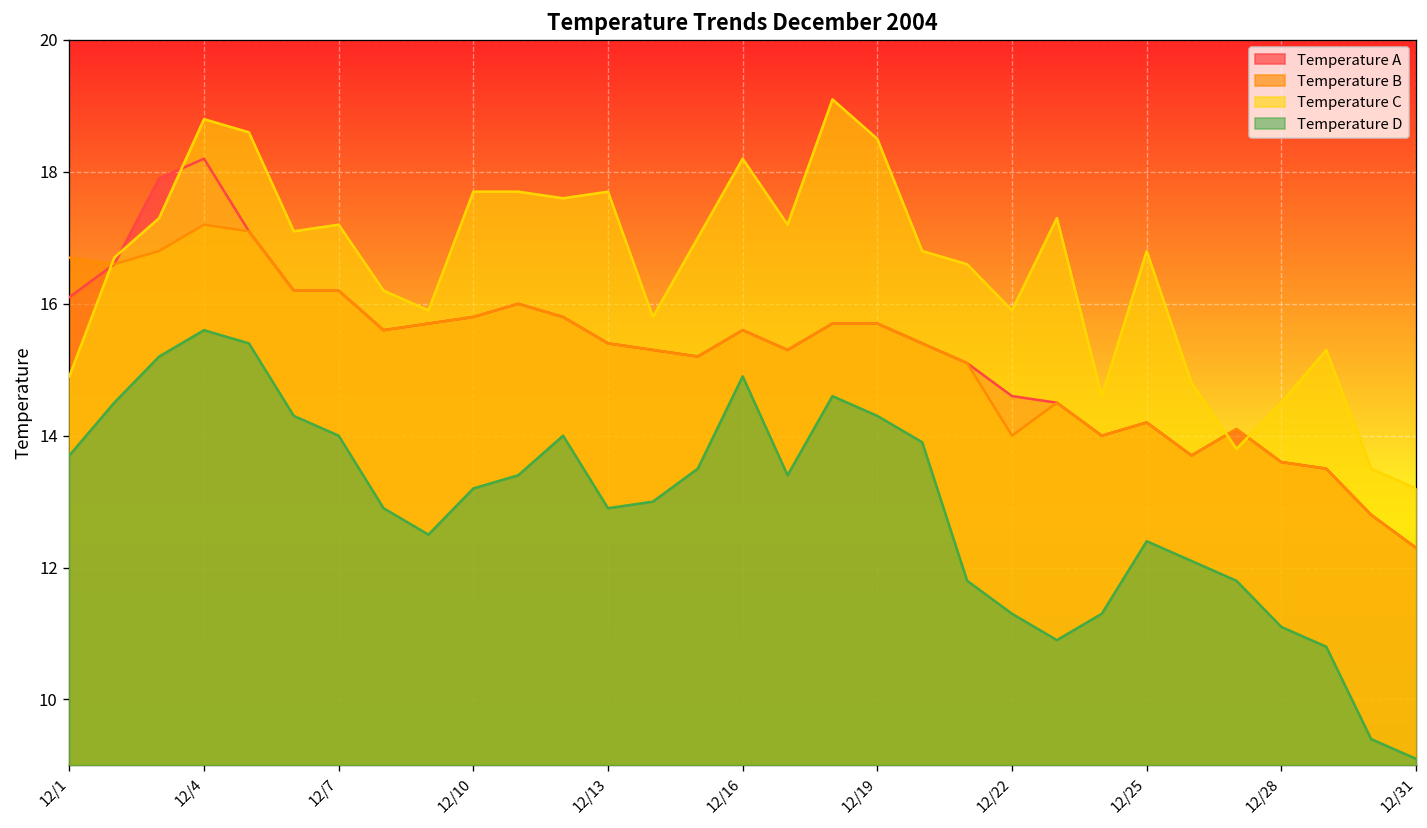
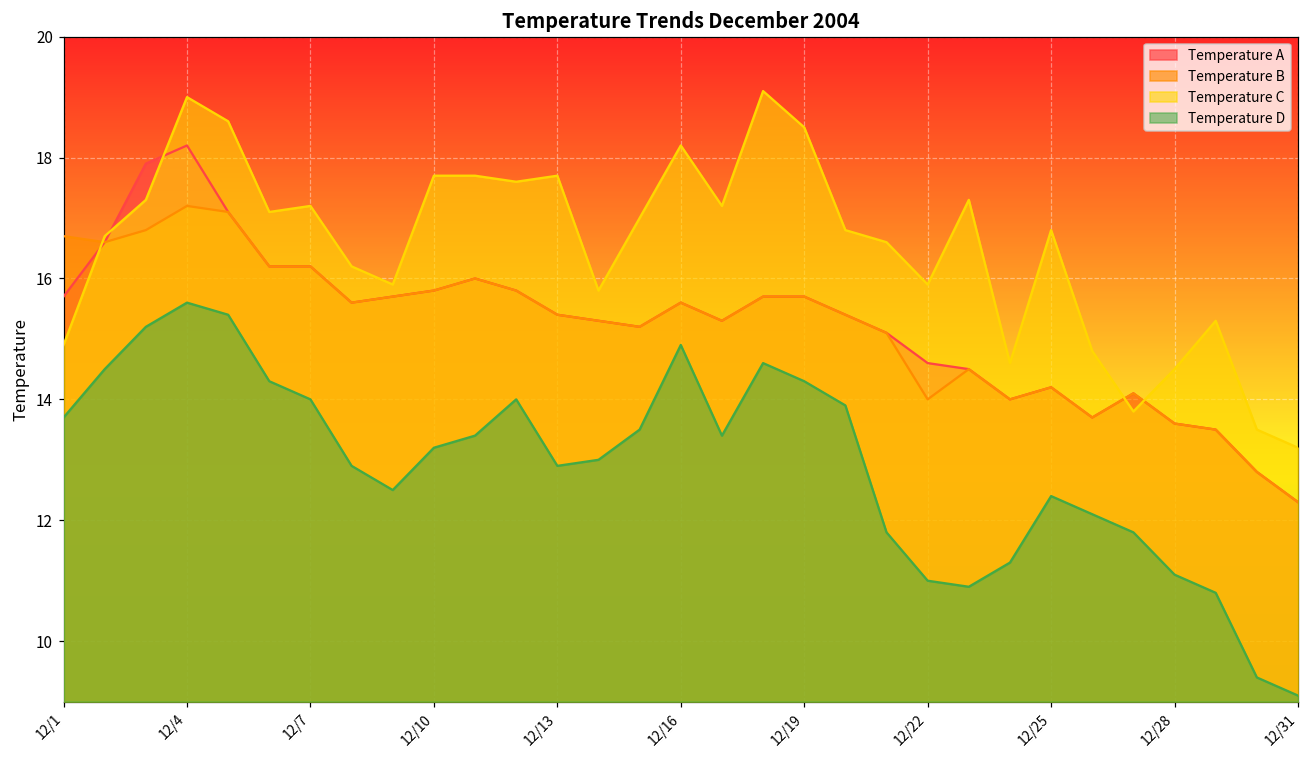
Temperature A, 12/1: 16.1 -> 15.7
Temperature C, 12/4: 18.8 -> 19.0
Temperature D, 12/22: 11.3 -> 11.0
